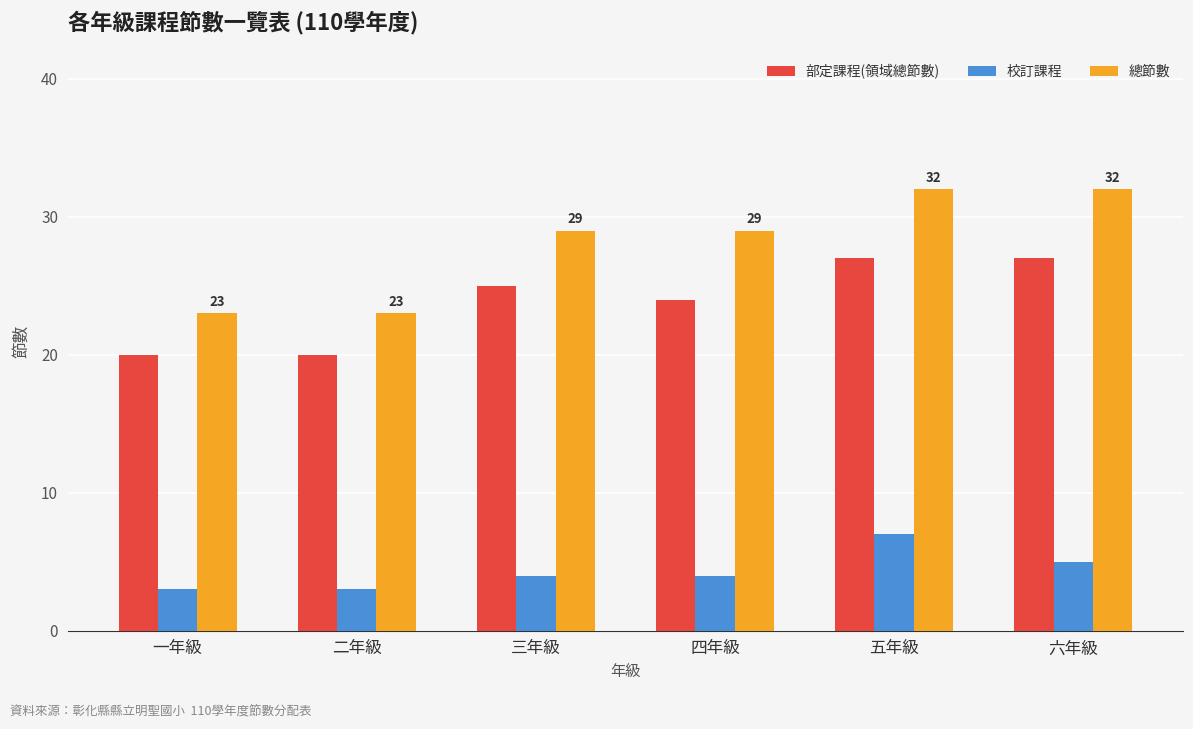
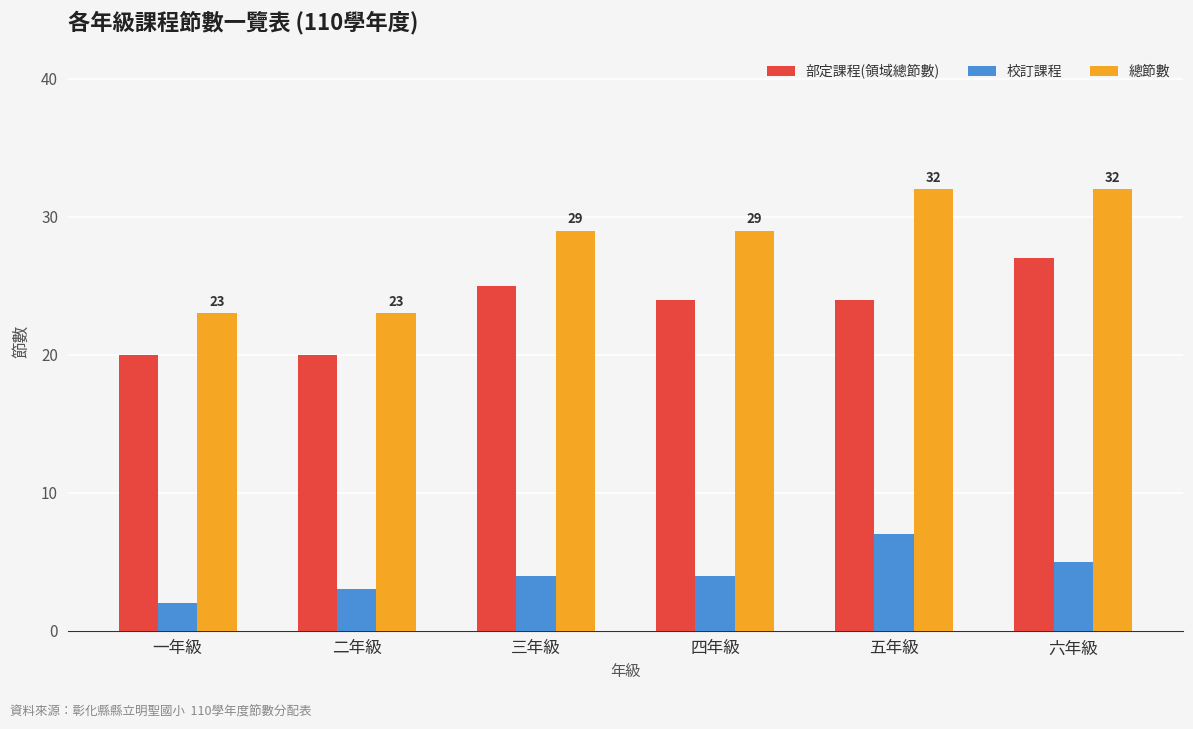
校訂課程, 一年級: 3 -> 2
部定課程(領域總節數), 五年級: 27 -> 24
